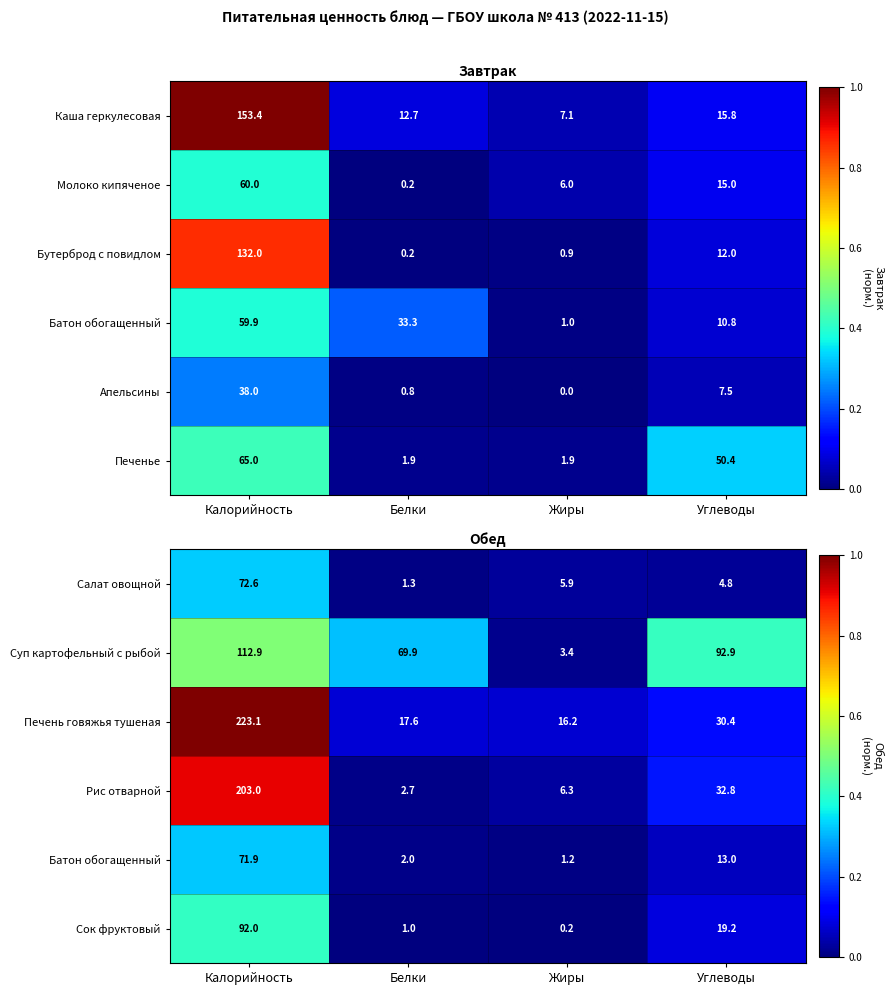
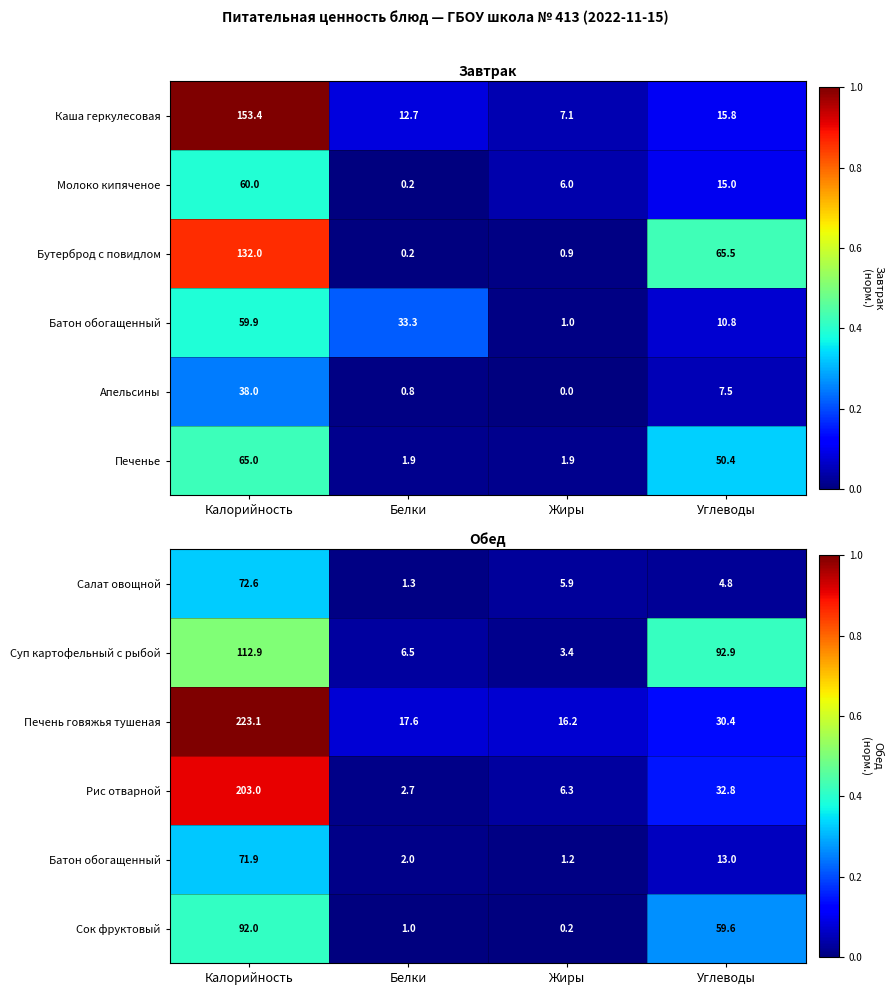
Завтрак, Бутерброд с повидлом, Углеводы: 12.0 -> 65.5
Обед, Суп картофельный с рыбой, Белки: 69.9 -> 6.5
Обед, Сок фруктовый, Углеводы: 19.2 -> 59.6
